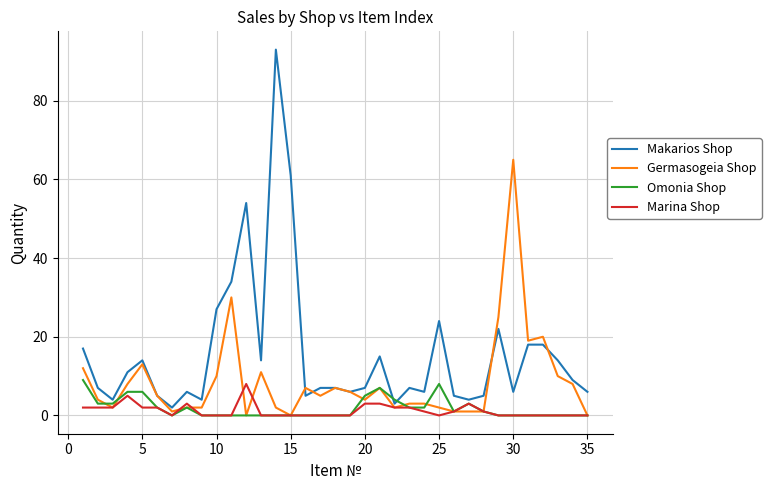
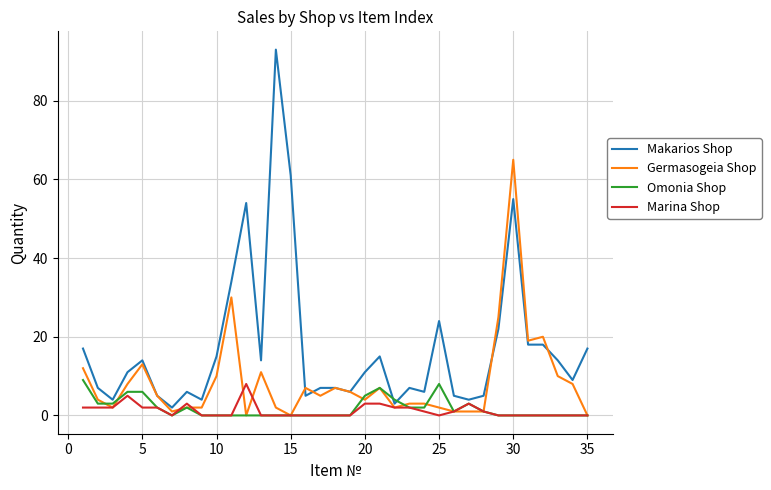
Makarios Shop, 10: 27 -> 15
Makarios Shop, 20: 7 -> 11
Makarios Shop, 30: 6 -> 55
Makarios Shop, 35: 6 -> 17
